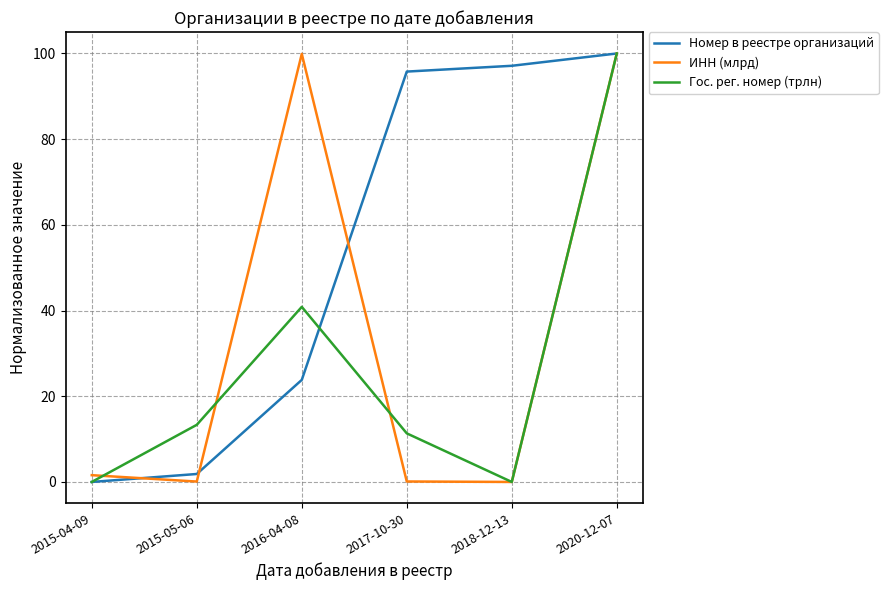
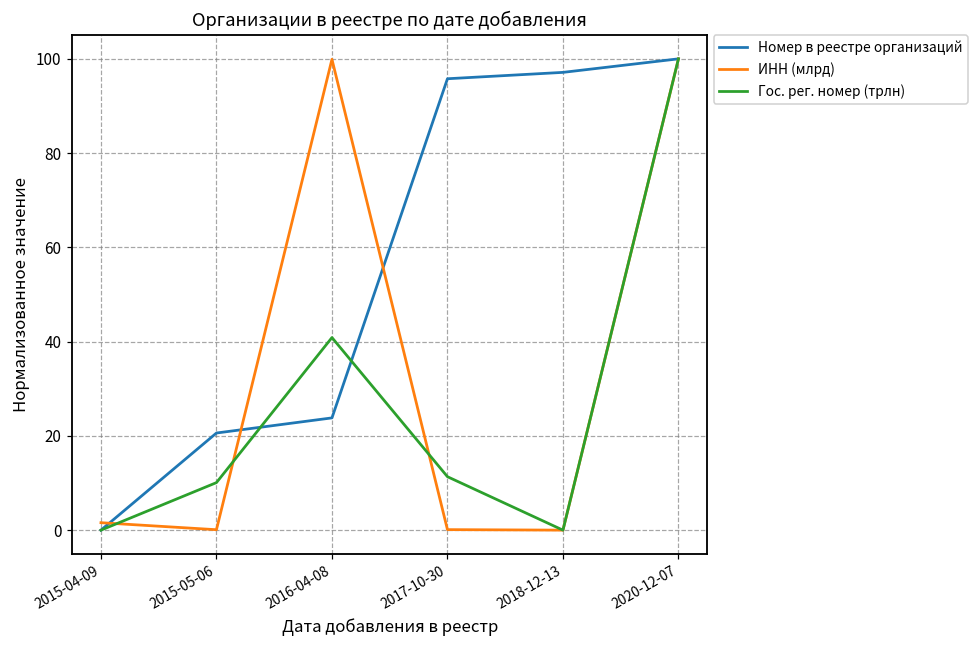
Номер в реестре организаций, 2015-05-06: 2 -> 21
Гос. рег. номер (трлн), 2015-05-06: 13 -> 10
